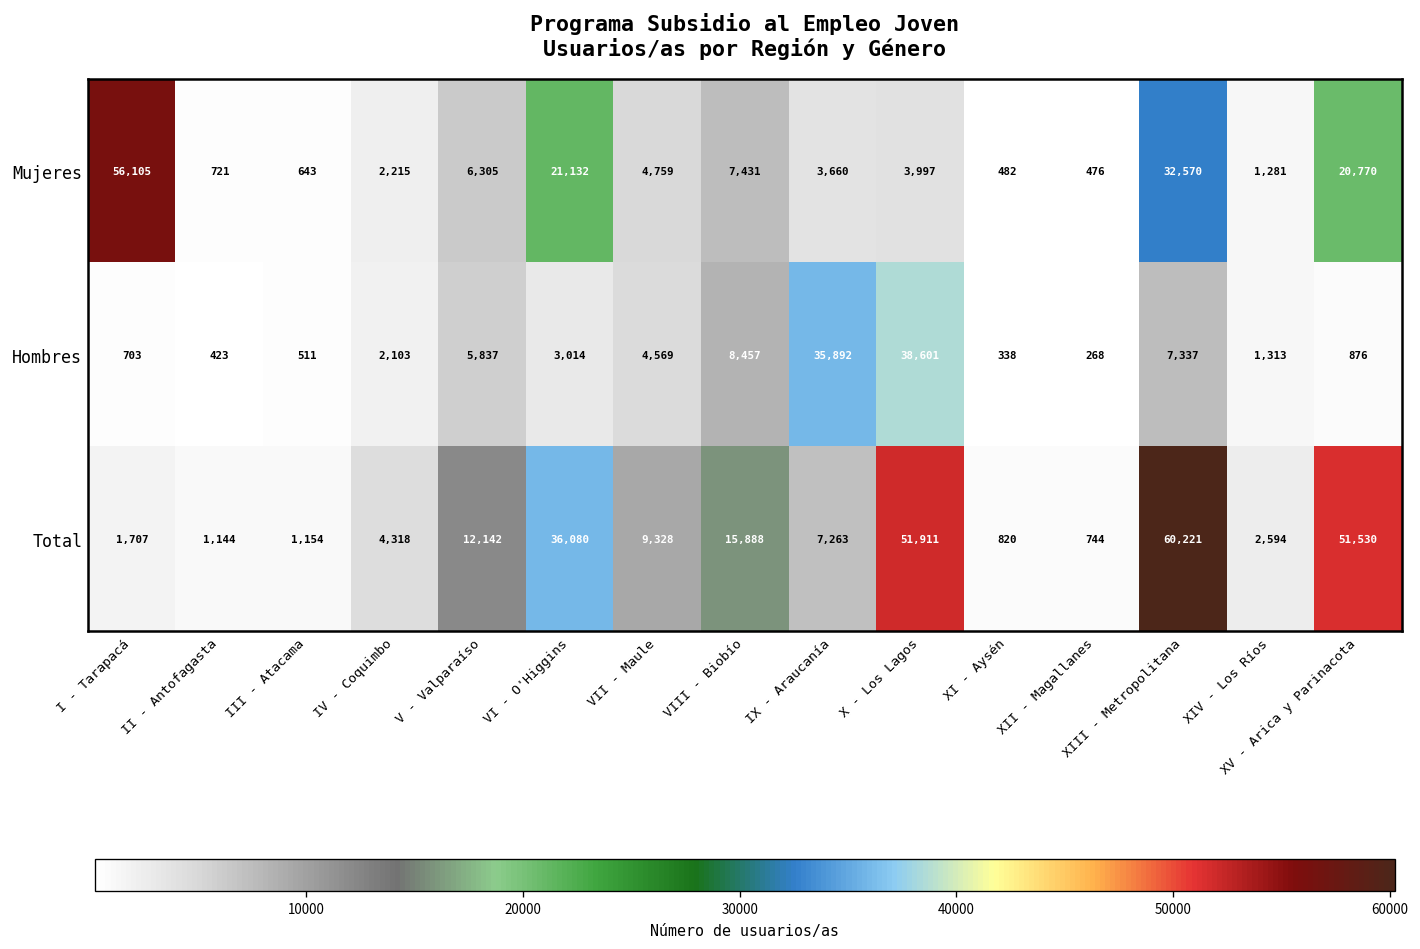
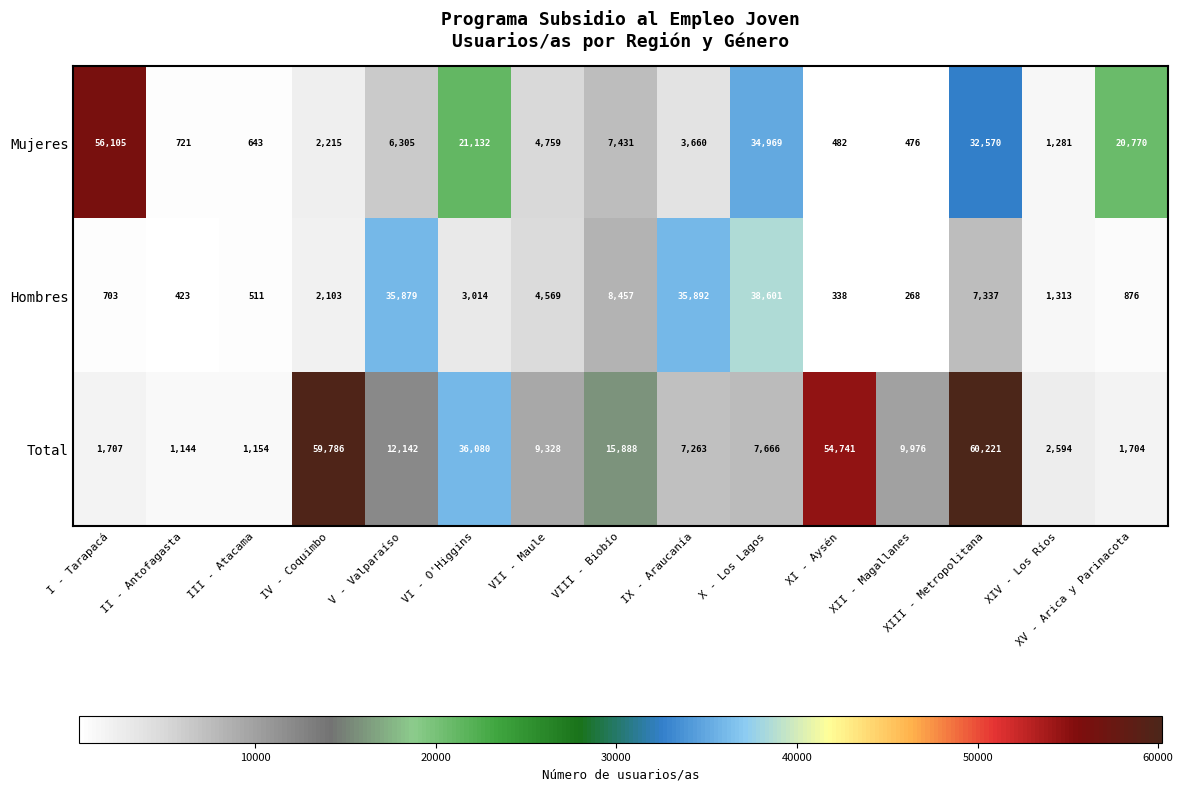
Mujeres, X - Los Lagos: 3,997 -> 34,969
Hombres, V - Valparaíso: 5,837 -> 35,879
Total, IV - Coquimbo: 4,318 -> 59,786
Total, X - Los Lagos: 51,911 -> 7,666
Total, XI - Aysén: 820 -> 54,741
Total, XII - Magallanes: 744 -> 9,976
Total, XV - Arica y Parinacota: 51,530 -> 1,704
